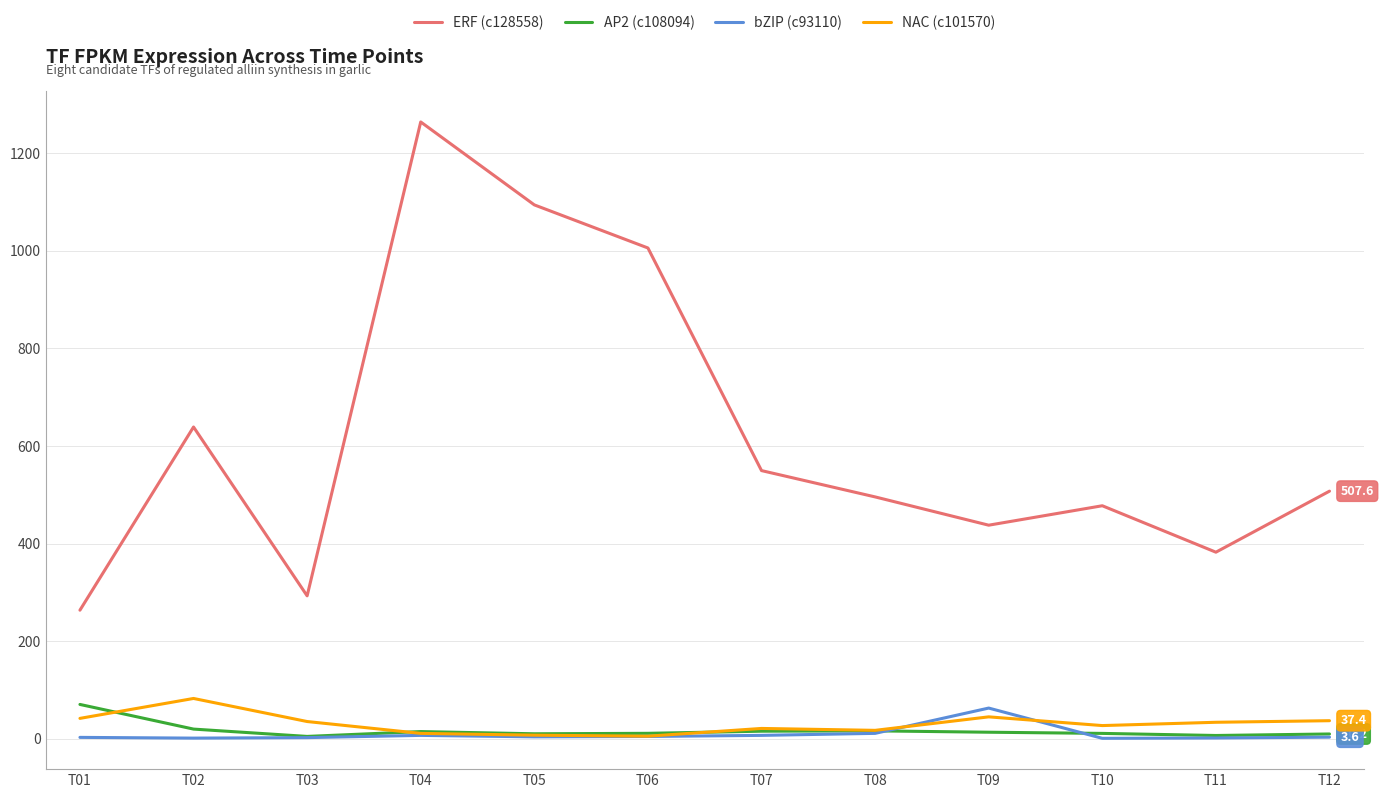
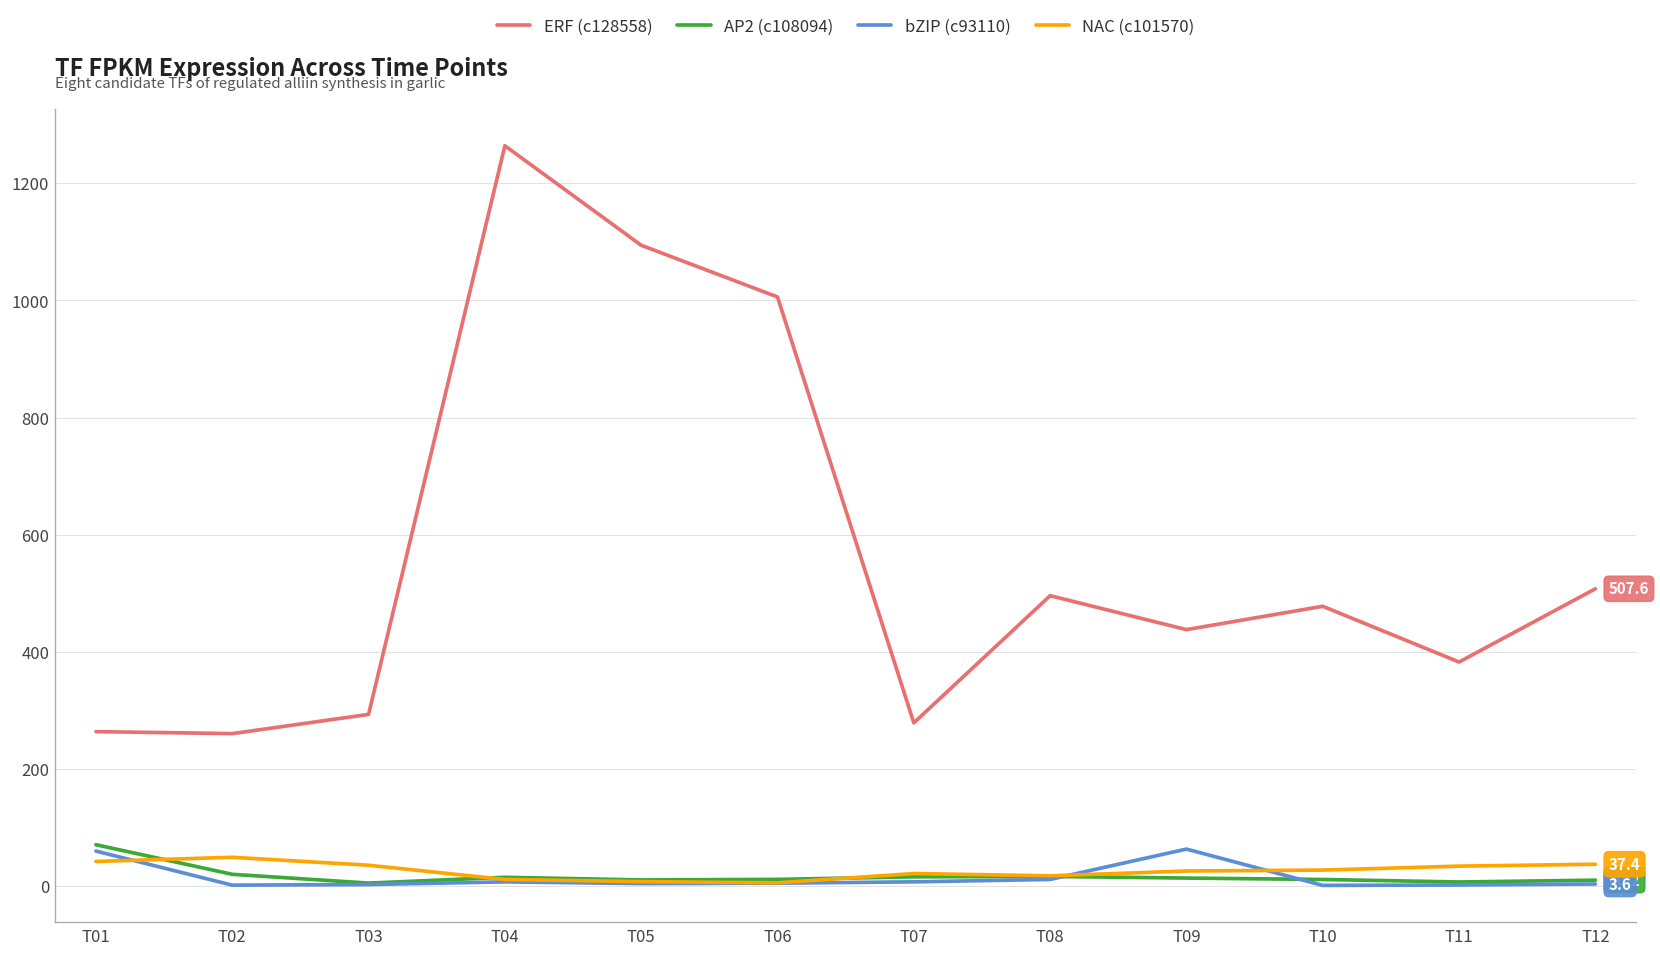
bZIP (c93110), T01: 0 -> 60
ERF (c128558), T02: 640 -> 260
NAC (c101570), T02: 80 -> 50
ERF (c128558), T07: 550 -> 280
NAC (c101570), T09: 50 -> 30
